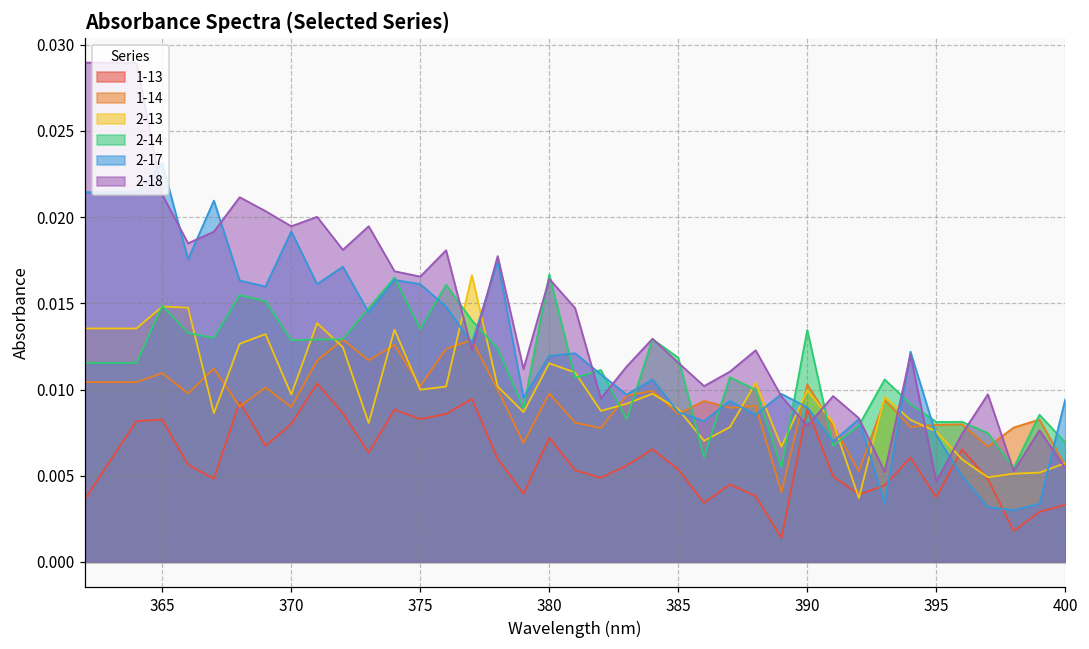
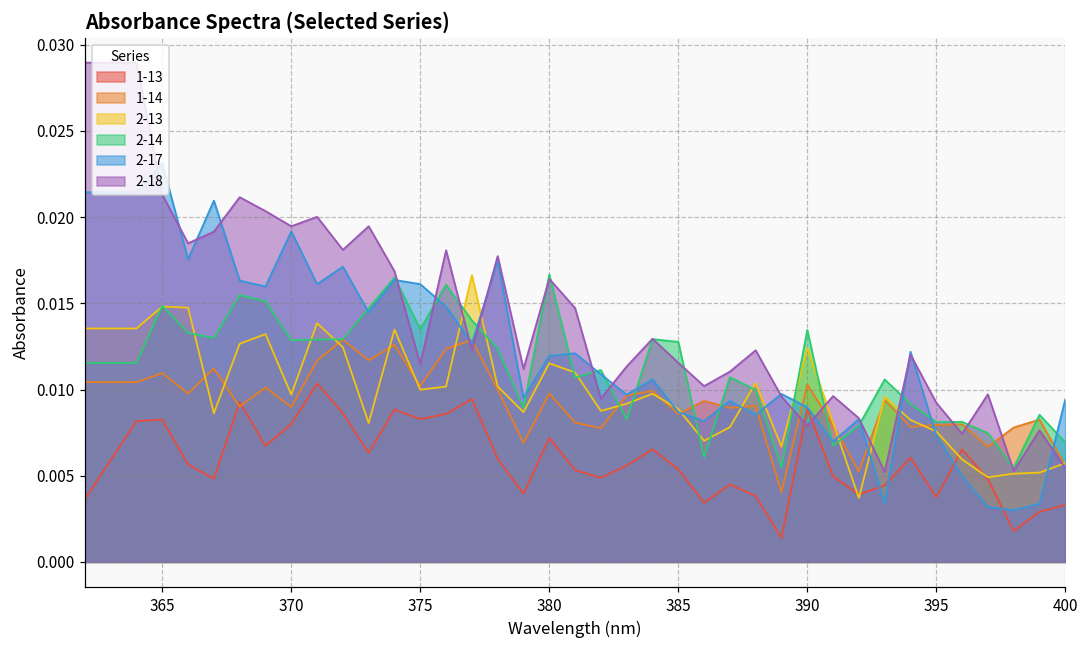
2-18, 375: 0.0166 -> 0.0115
2-14, 385: 0.0118 -> 0.0128
2-13, 390: 0.0100 -> 0.0124
2-18, 395: 0.0047 -> 0.0092
